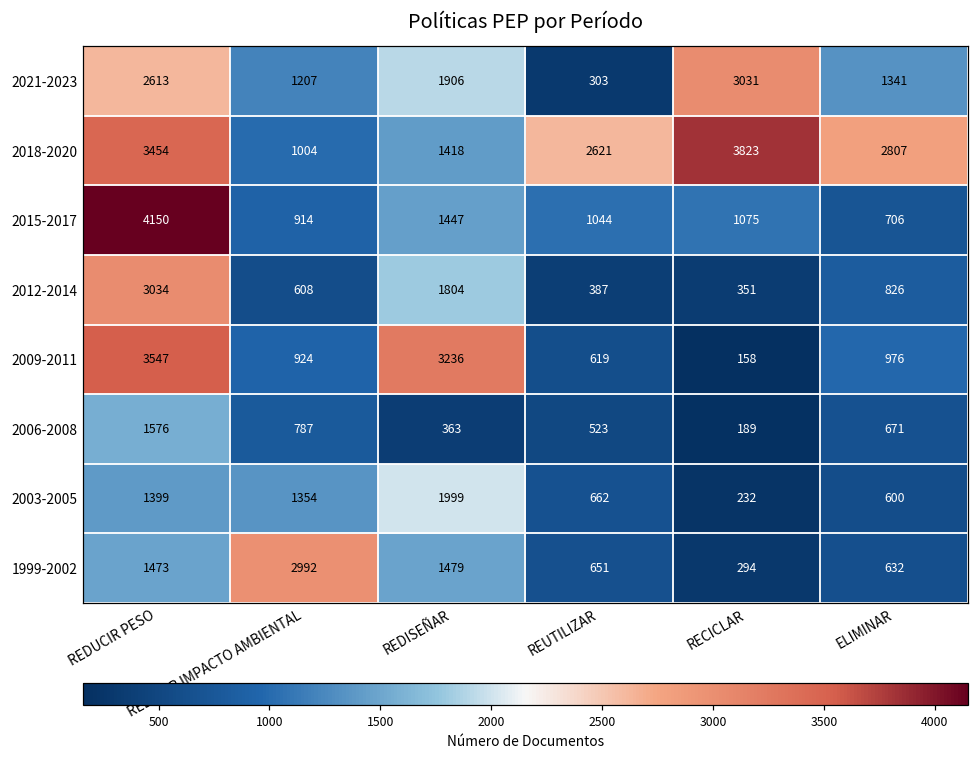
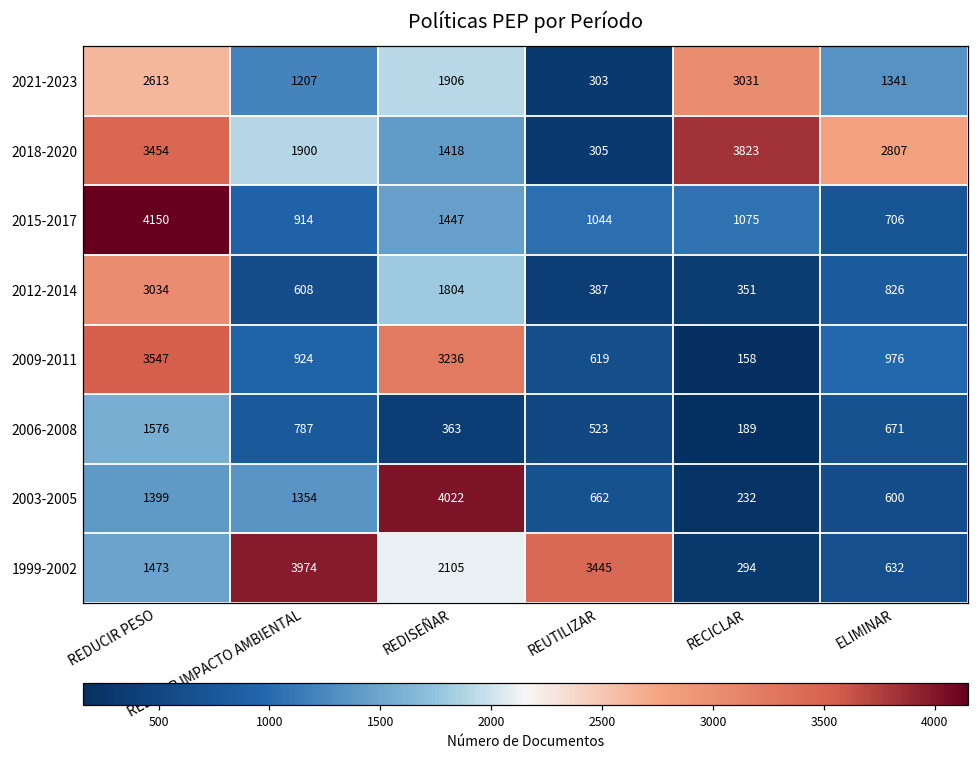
2018-2020, REDUCIR IMPACTO AMBIENTAL: 1004 -> 1900
2018-2020, REUTILIZAR: 2621 -> 305
2003-2005, REDISEÑAR: 1999 -> 4022
1999-2002, REDUCIR IMPACTO AMBIENTAL: 2992 -> 3974
1999-2002, REDISEÑAR: 1479 -> 2105
1999-2002, REUTILIZAR: 651 -> 3445
